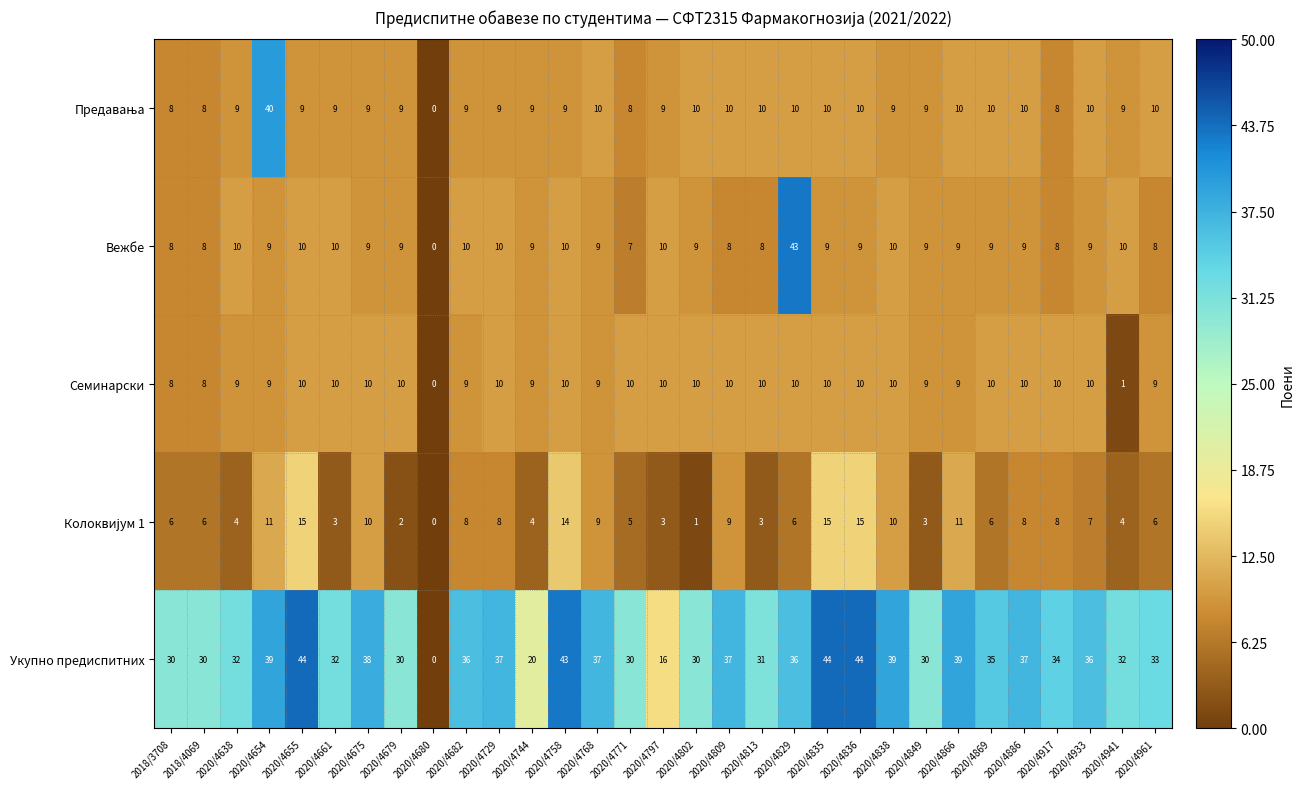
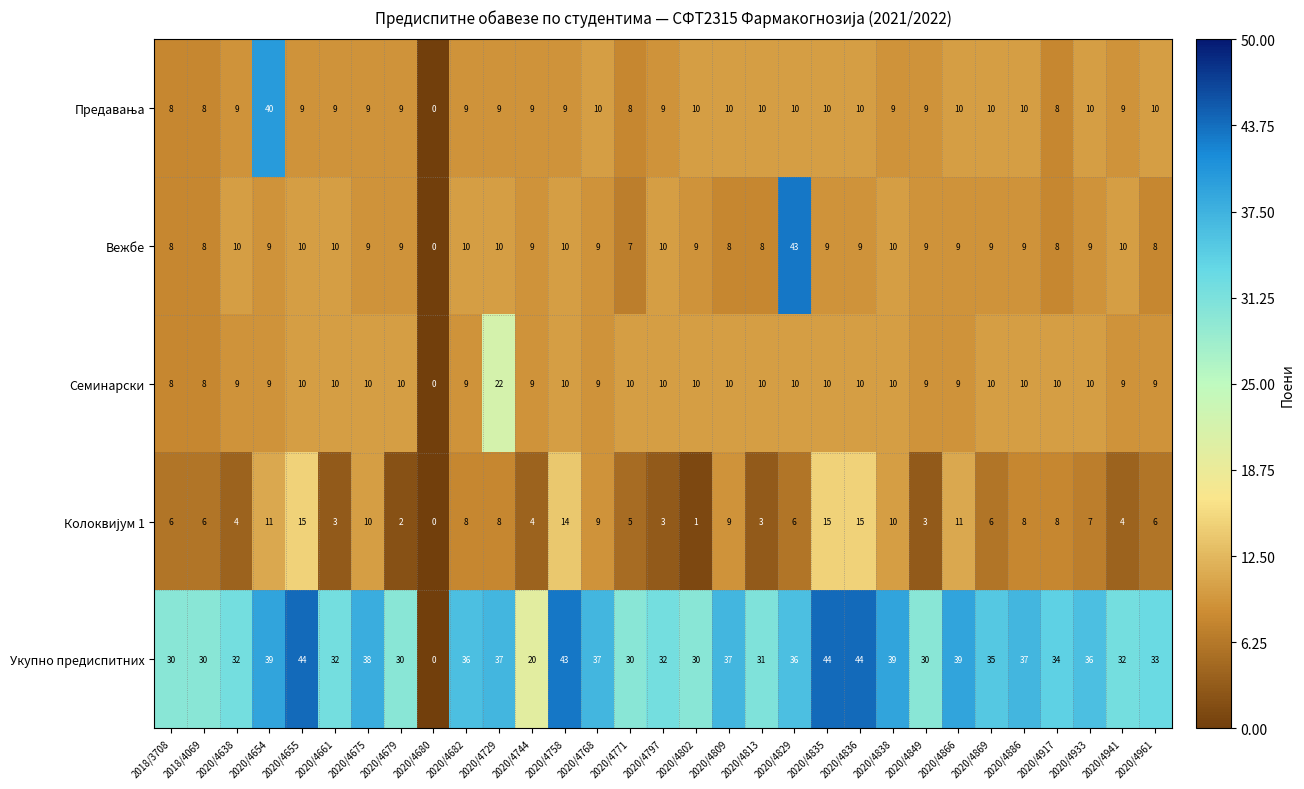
Семинарски, 2020/4729: 10 -> 22
Семинарски, 2020/4941: 1 -> 9
Укупно предиспитних, 2020/4797: 16 -> 32
